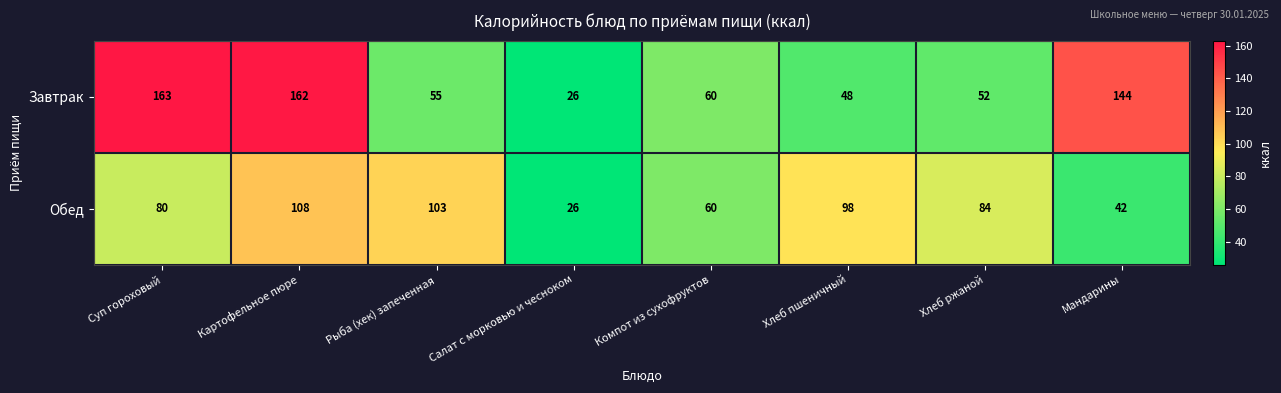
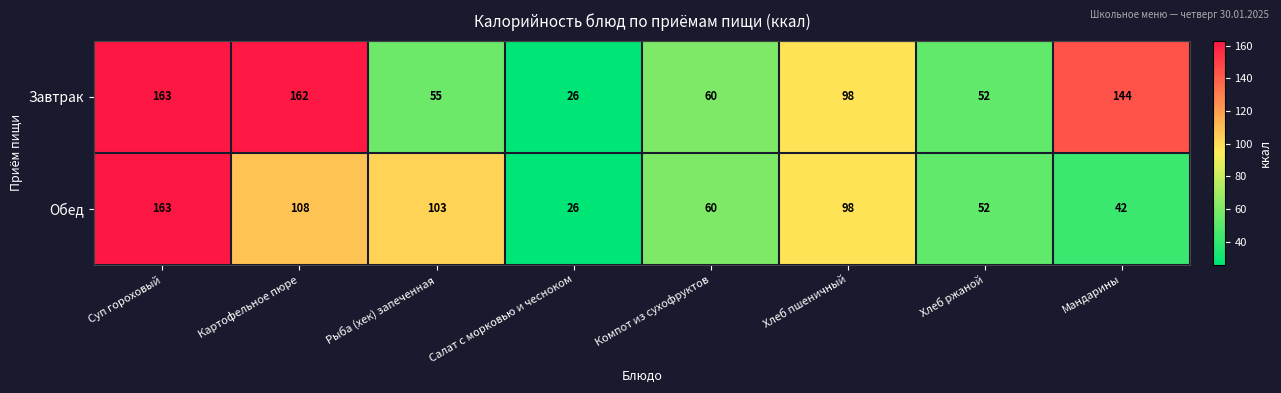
Завтрак, Хлеб пшеничный: 48 -> 98
Обед, Суп гороховый: 80 -> 163
Обед, Хлеб ржаной: 84 -> 52
